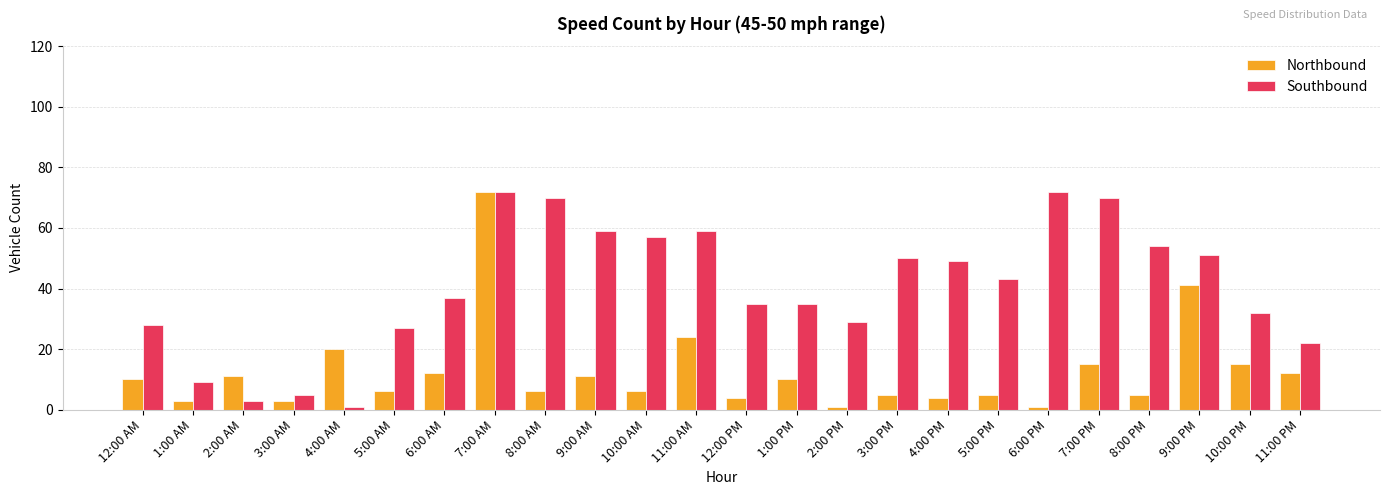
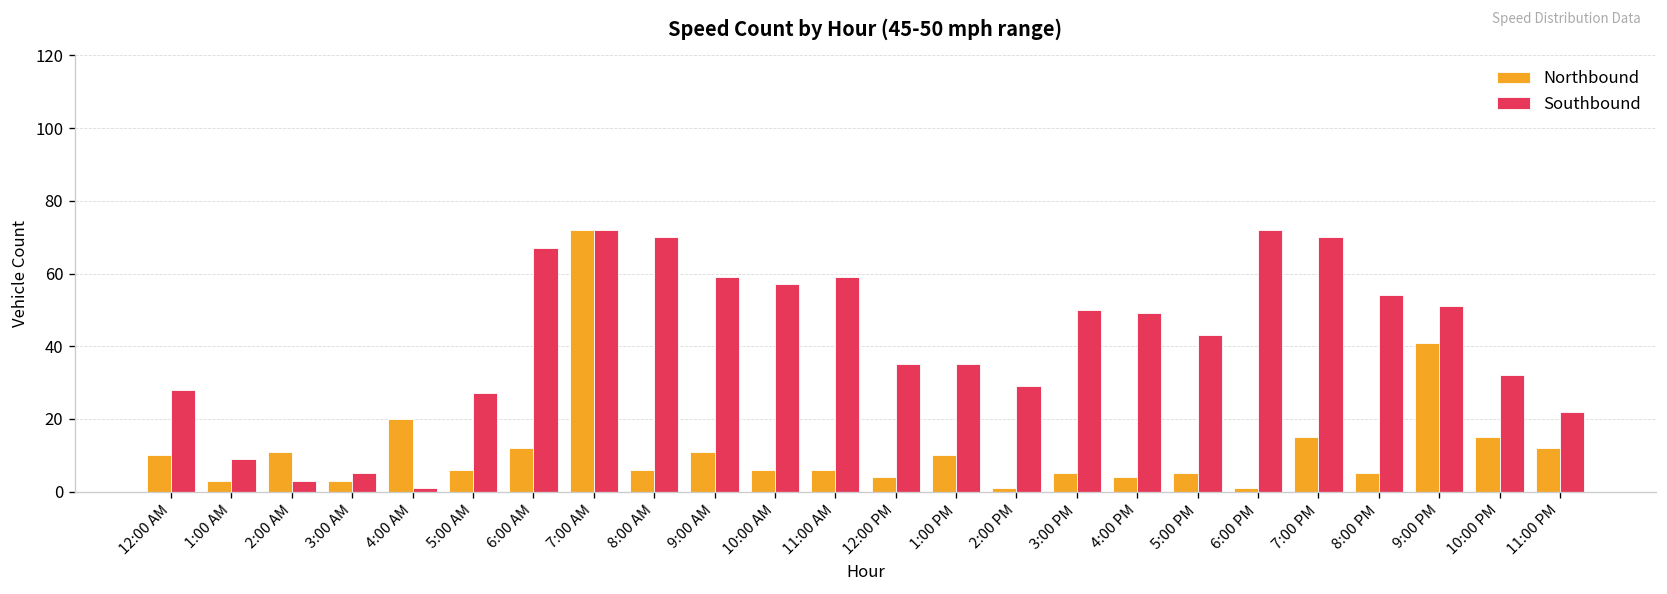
Southbound, 6:00 AM: 37 -> 67
Northbound, 11:00 AM: 24 -> 6
